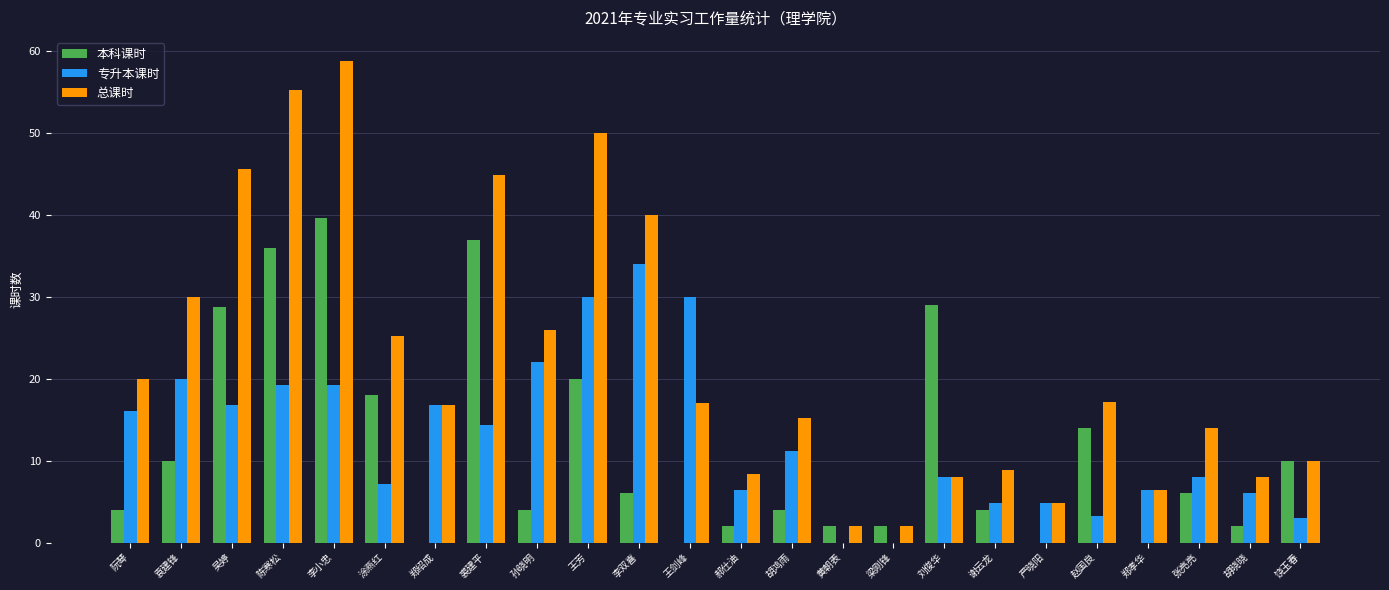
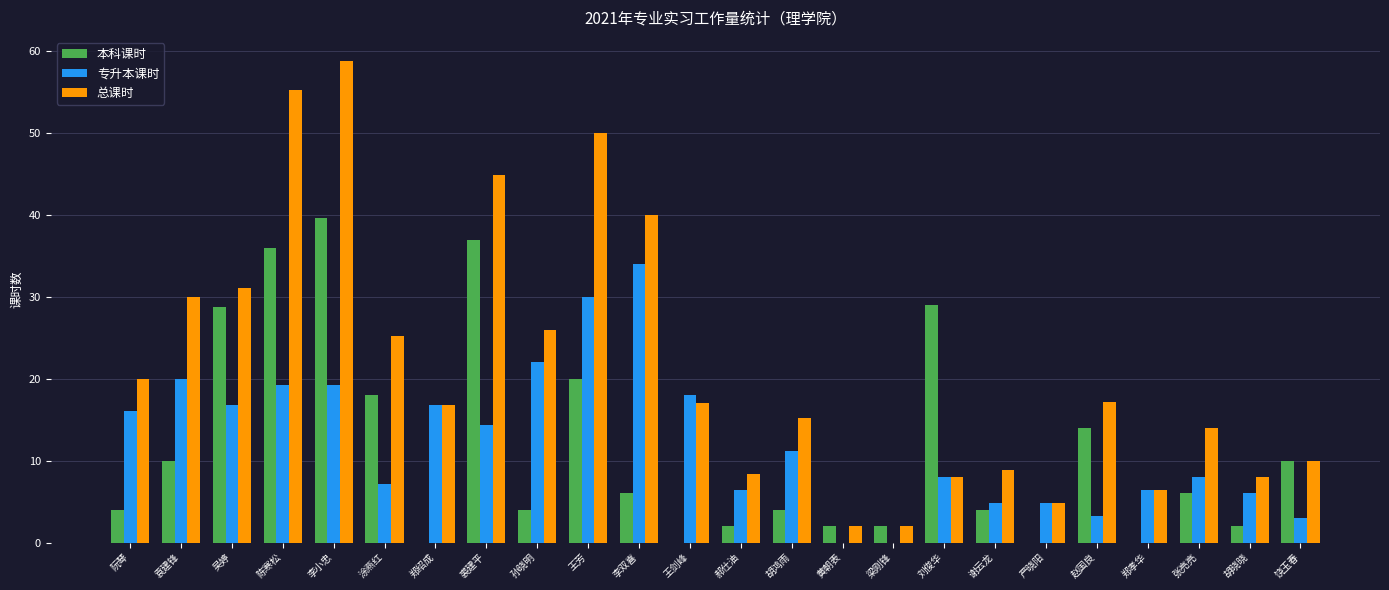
总课时, 吴婷: 46 -> 31
专升本课时, 王剑峰: 30 -> 18
